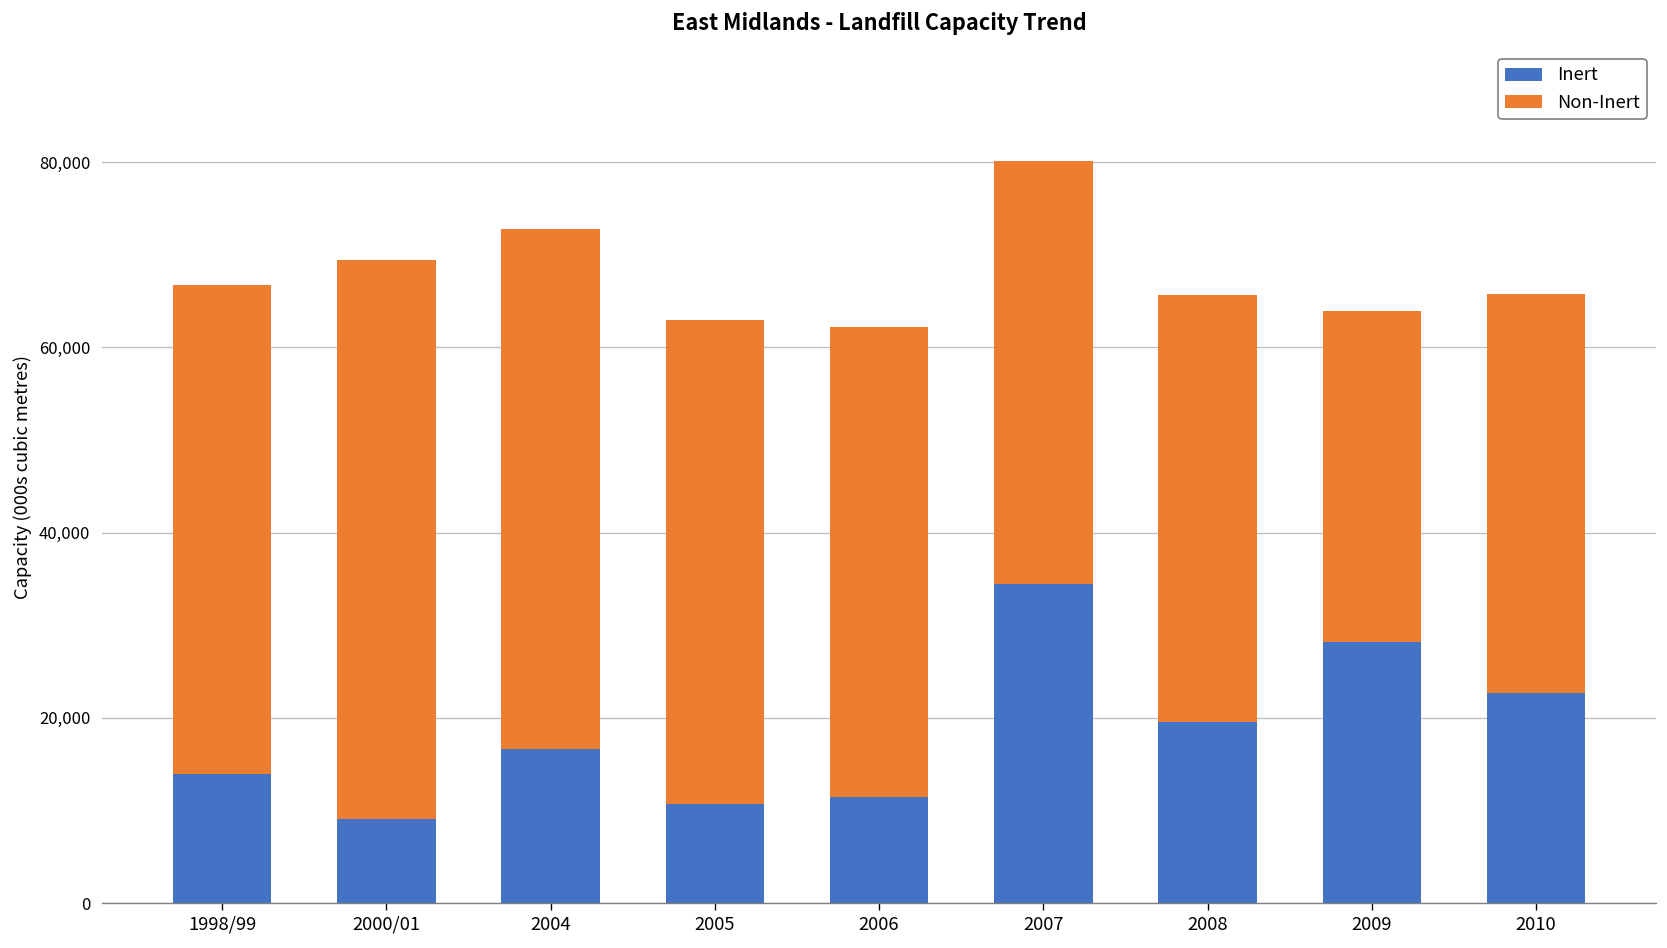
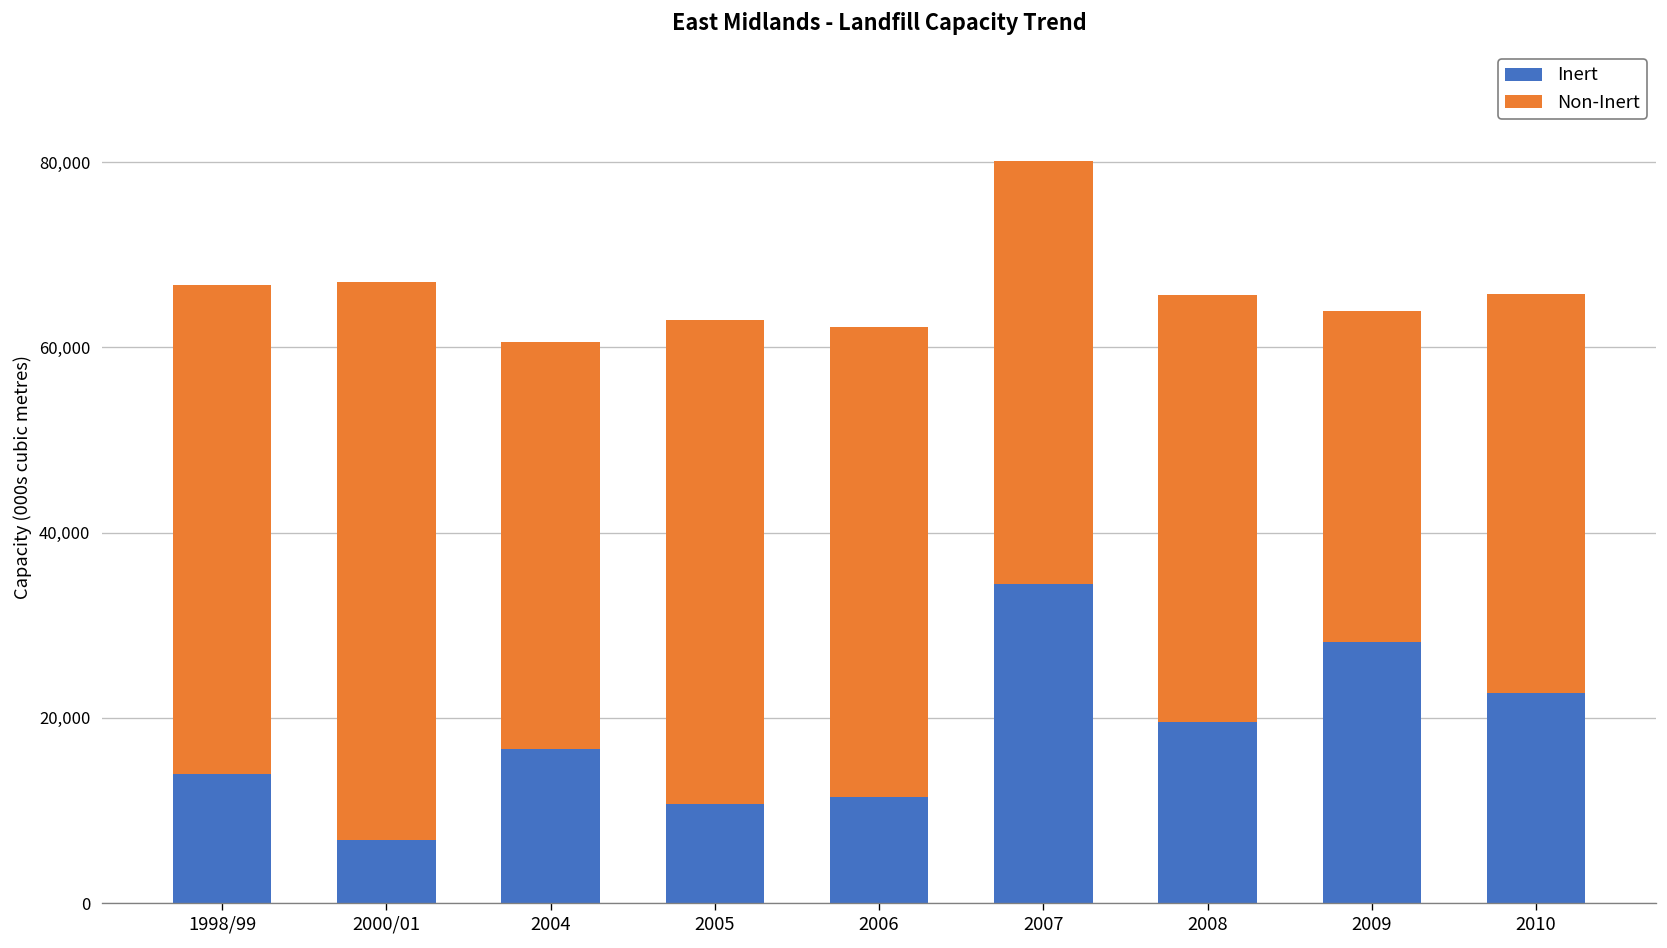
Inert, 2000/01: 9,000 -> 7,000
Non-Inert, 2004: 56,000 -> 44,000
